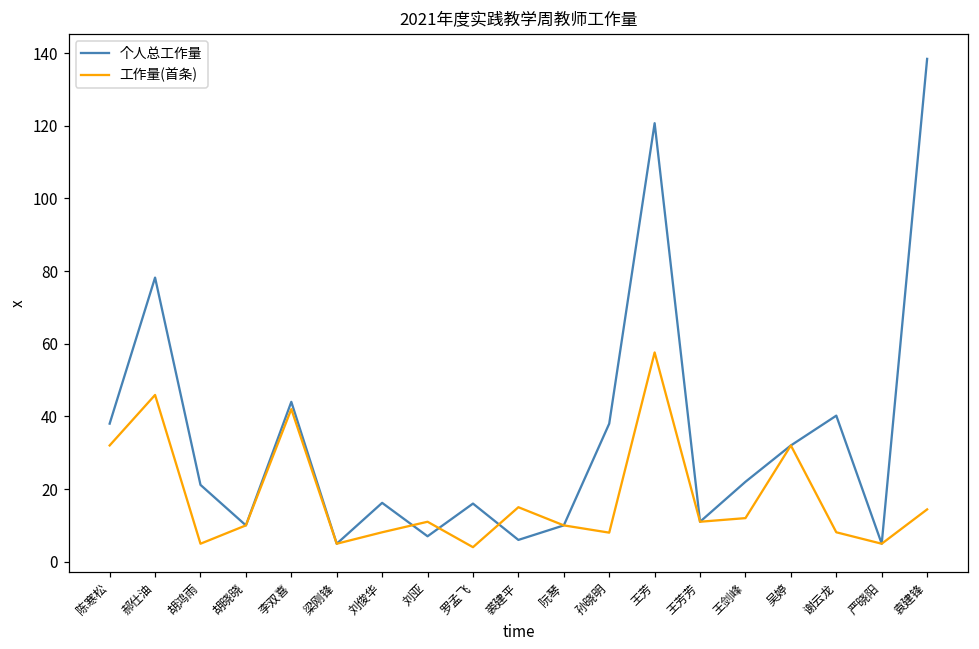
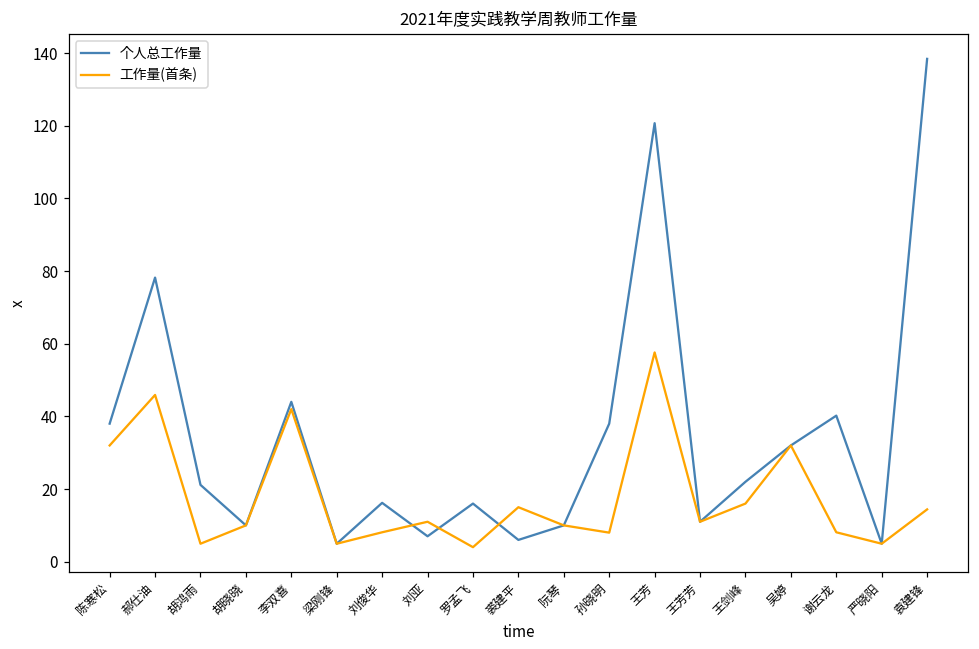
工作量(首条), 王剑峰: 12 -> 16
